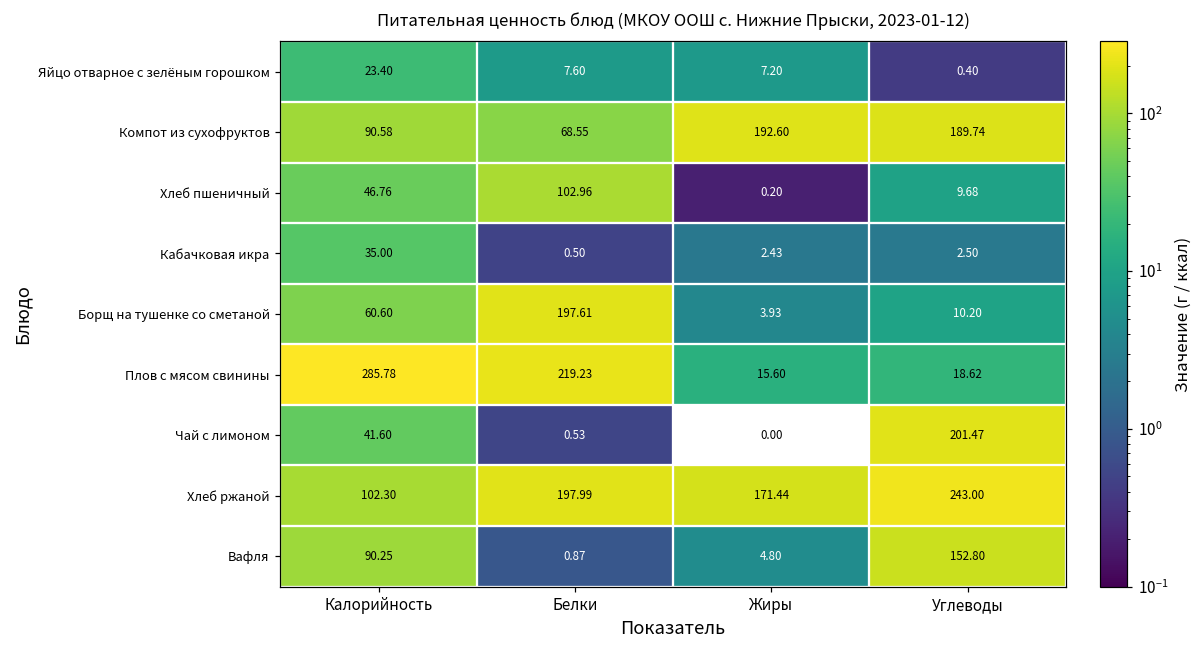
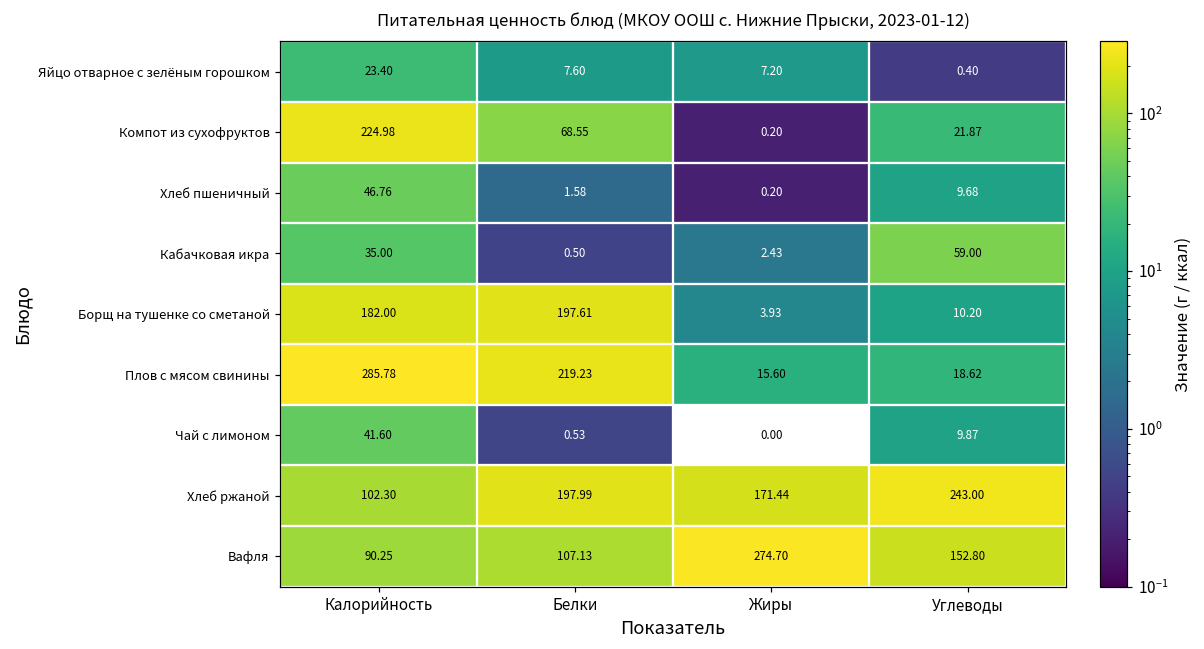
Компот из сухофруктов, Калорийность: 90.58 -> 224.98
Компот из сухофруктов, Жиры: 192.60 -> 0.20
Компот из сухофруктов, Углеводы: 189.74 -> 21.87
Хлеб пшеничный, Белки: 102.96 -> 1.58
Кабачковая икра, Углеводы: 2.50 -> 59.00
Борщ на тушенке со сметаной, Калорийность: 60.60 -> 182.00
Чай с лимоном, Углеводы: 201.47 -> 9.87
Вафля, Белки: 0.87 -> 107.13
Вафля, Жиры: 4.80 -> 274.70
